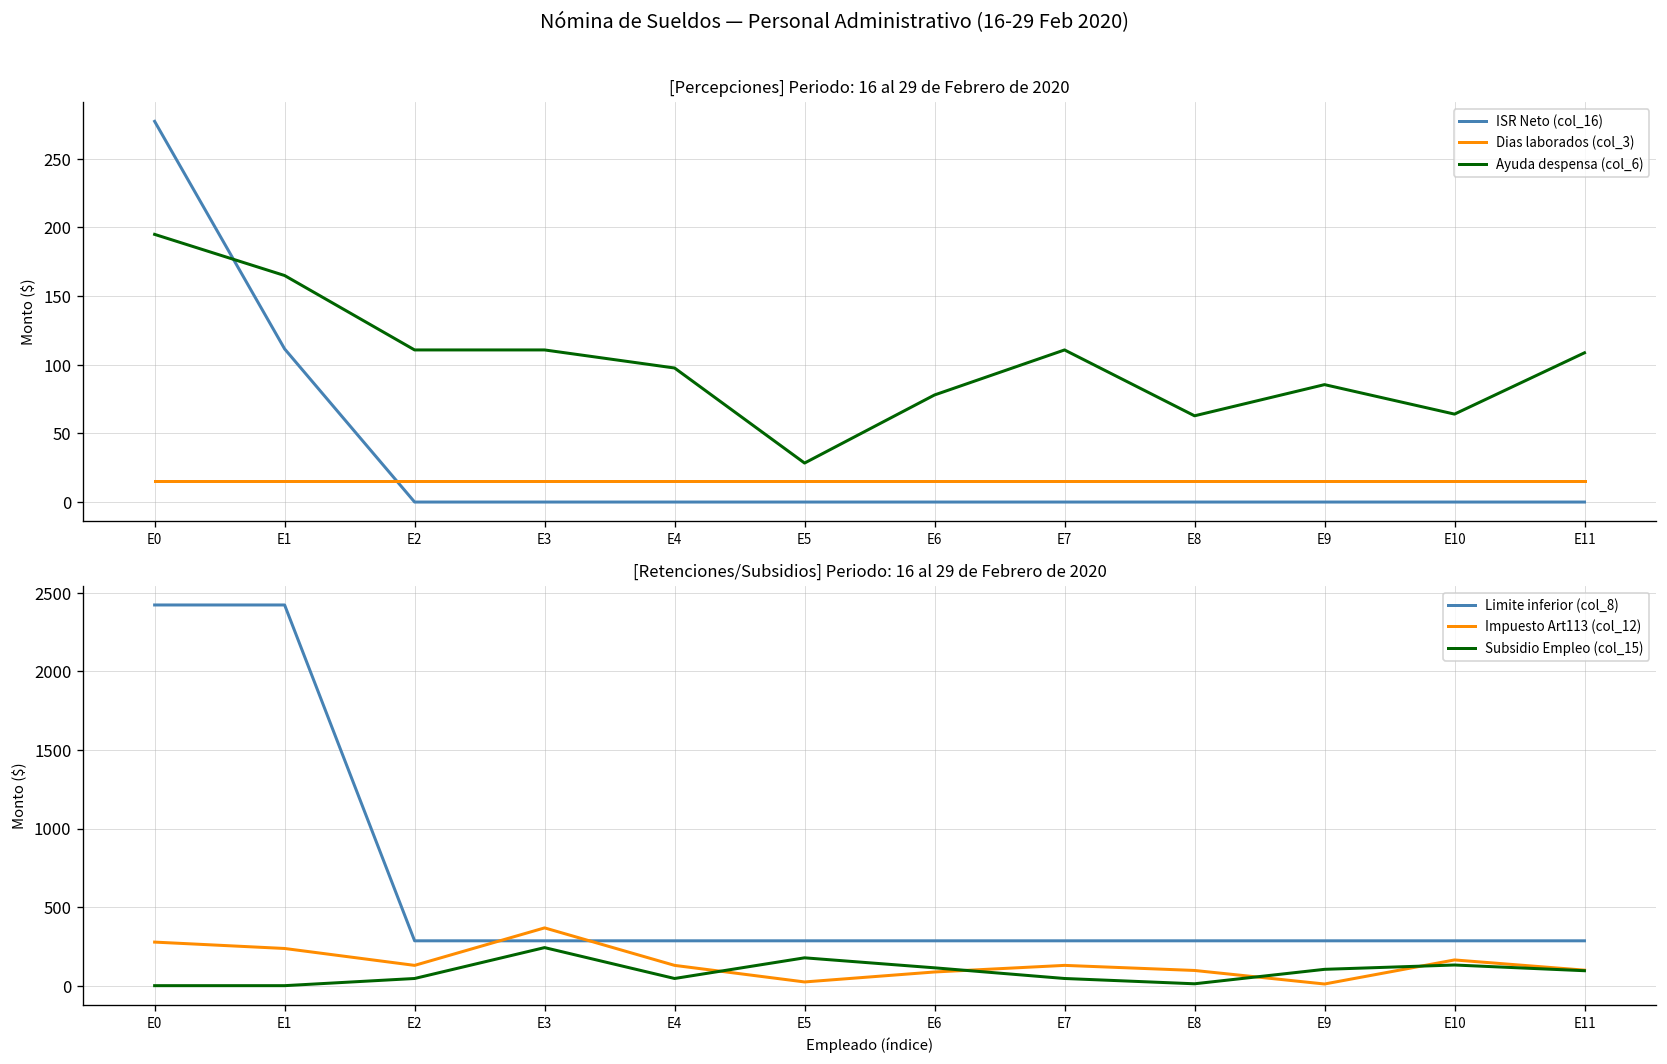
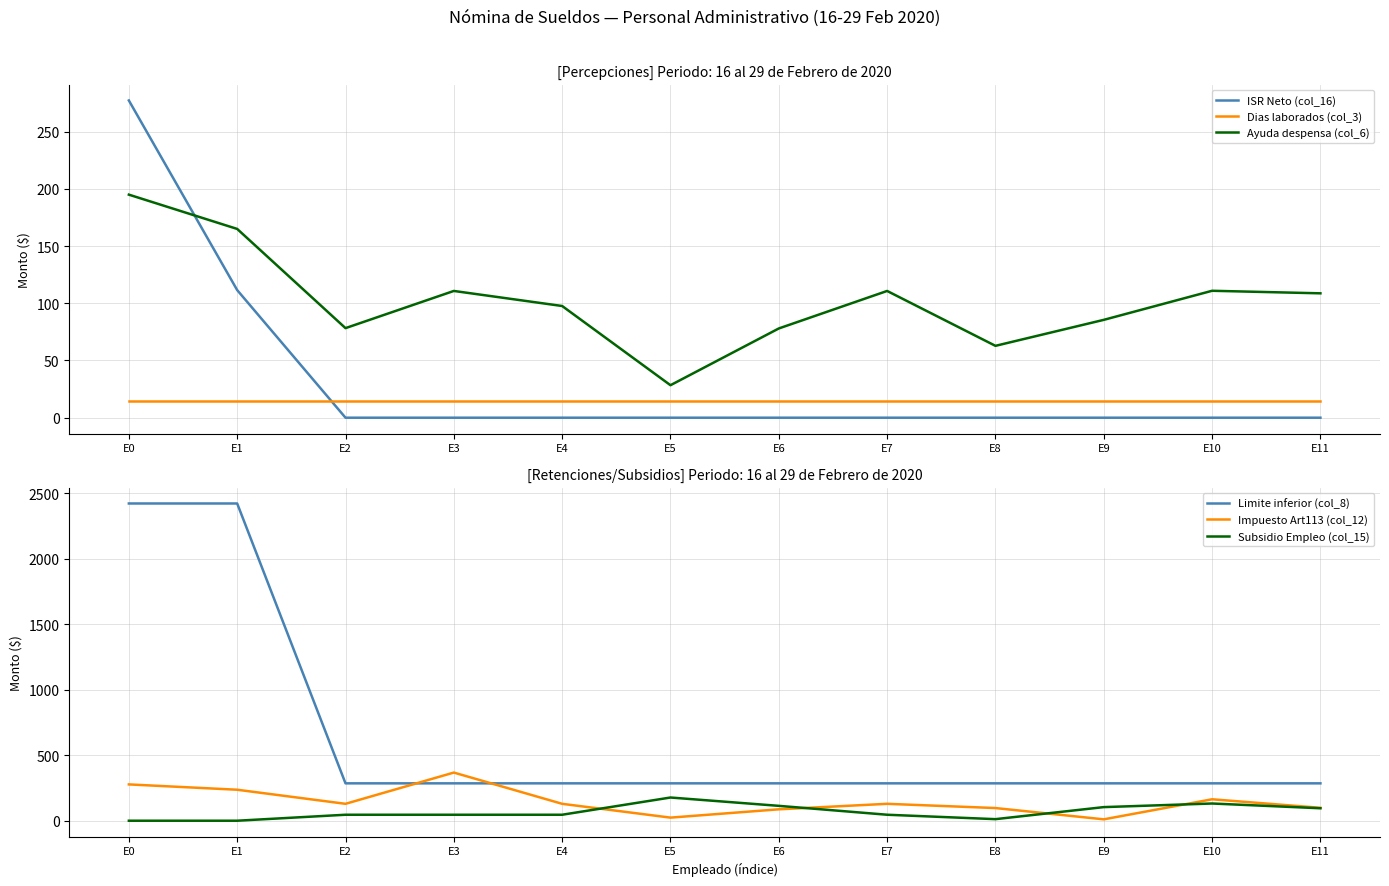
[Percepciones] Periodo: 16 al 29 de Febrero de 2020, Ayuda despensa (col_6), E2: 111 -> 78
[Percepciones] Periodo: 16 al 29 de Febrero de 2020, Ayuda despensa (col_6), E10: 64 -> 111
[Retenciones/Subsidios] Periodo: 16 al 29 de Febrero de 2020, Subsidio Empleo (col_15), E3: 240 -> 50
